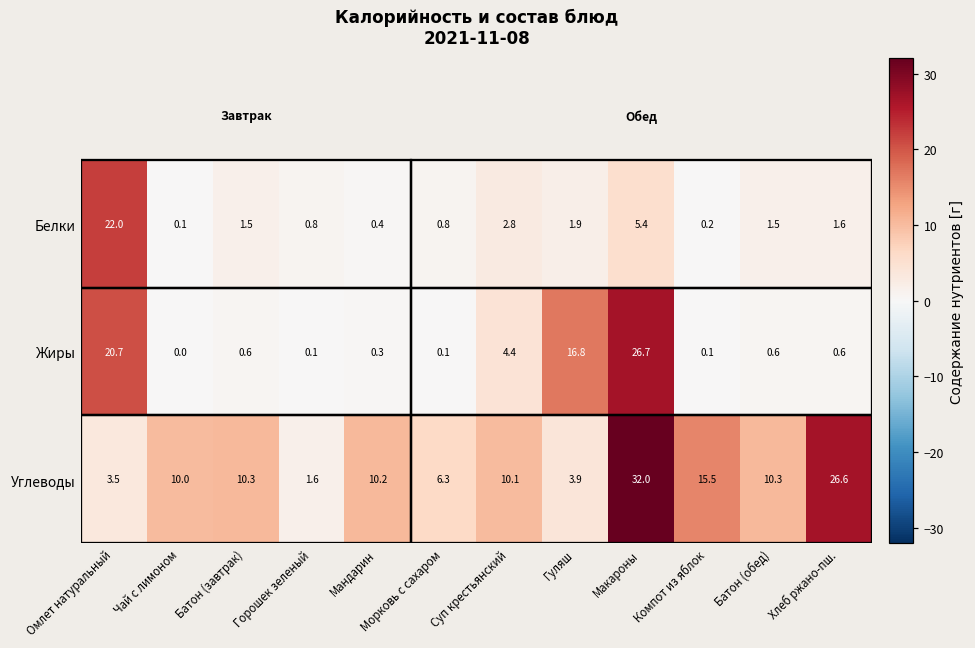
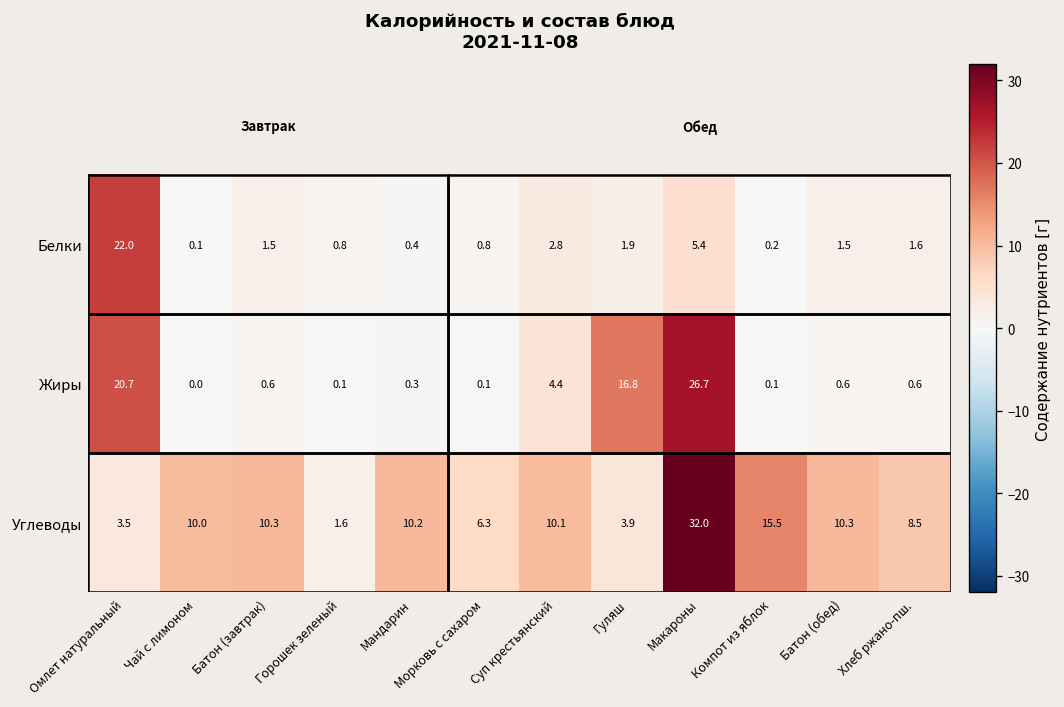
Углеводы, Хлеб ржано-пш.: 26.6 -> 8.5
